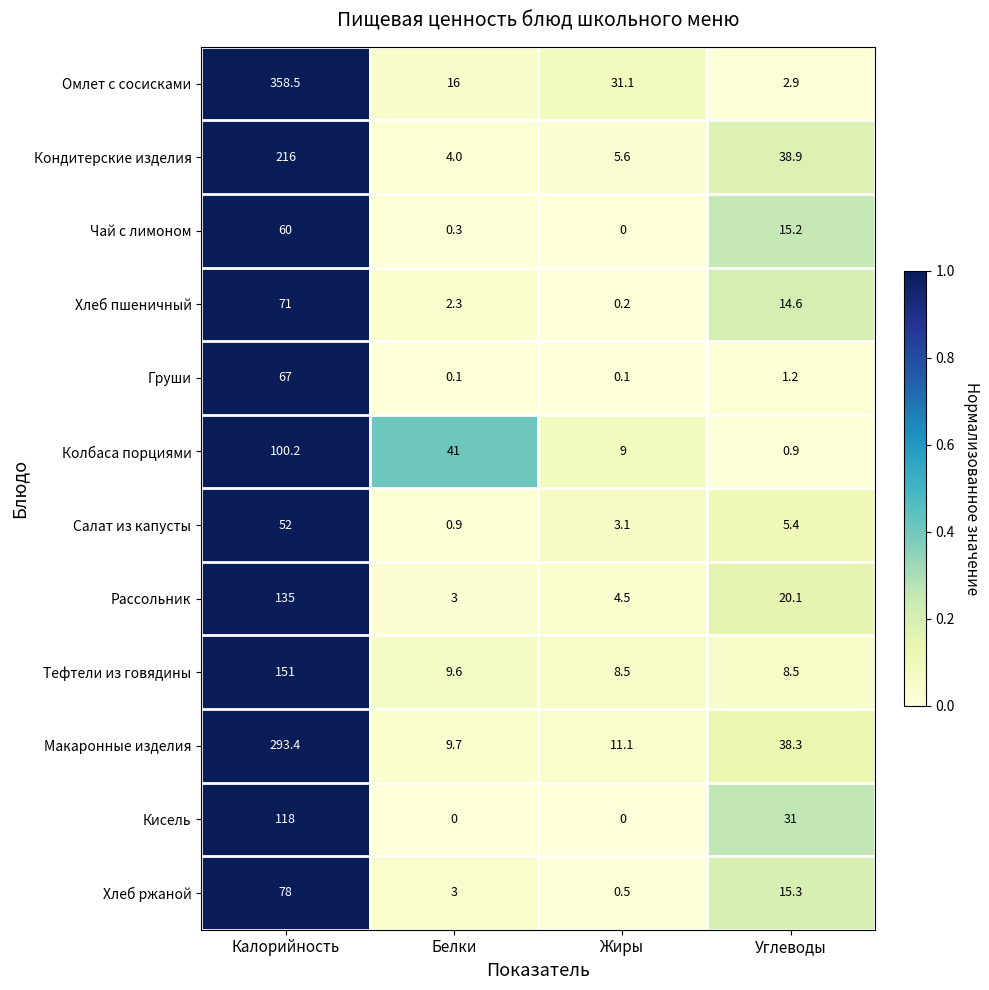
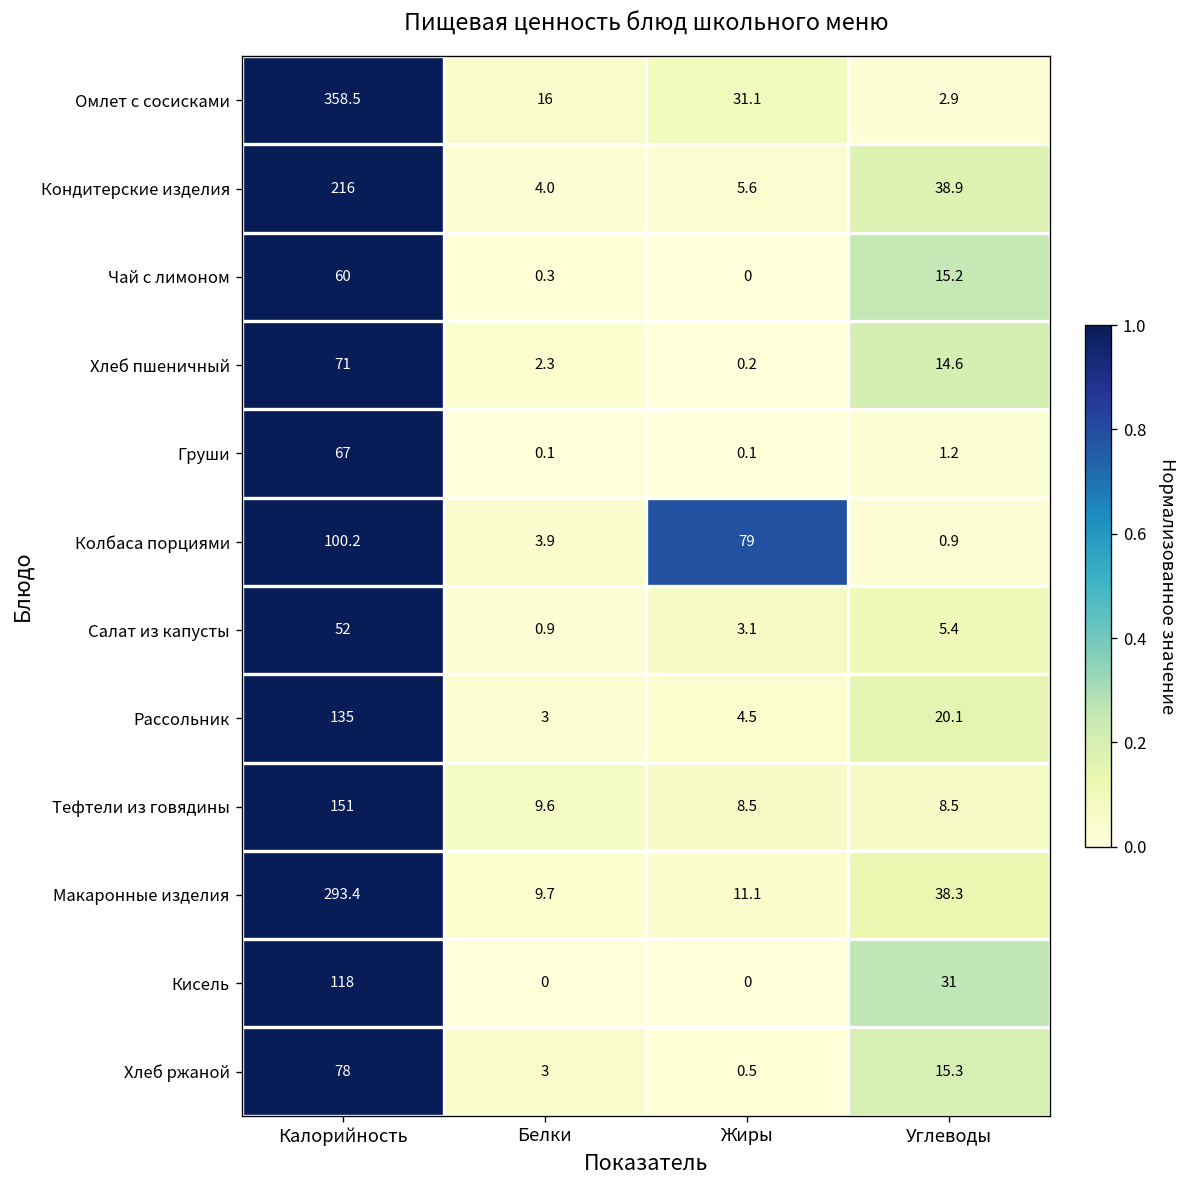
Колбаса порциями, Белки: 41 -> 3.9
Колбаса порциями, Жиры: 9 -> 79
